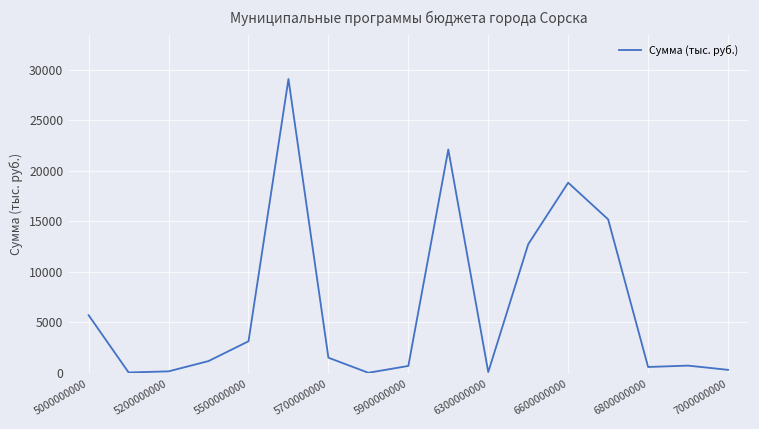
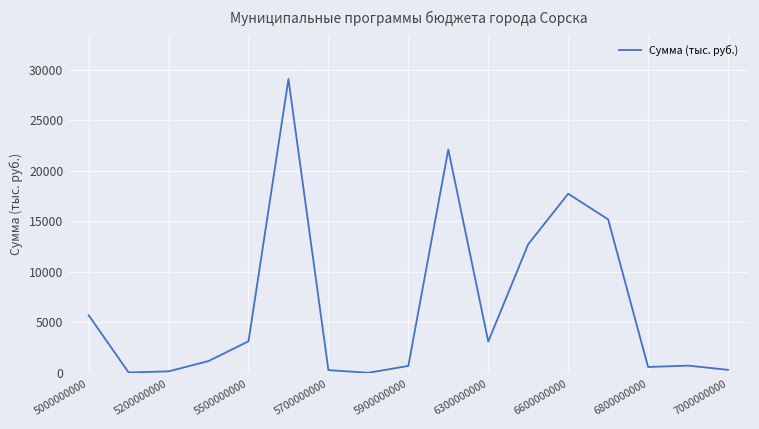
5700000000: 2000 -> 0
6300000000: 0 -> 3000
6600000000: 19000 -> 18000
